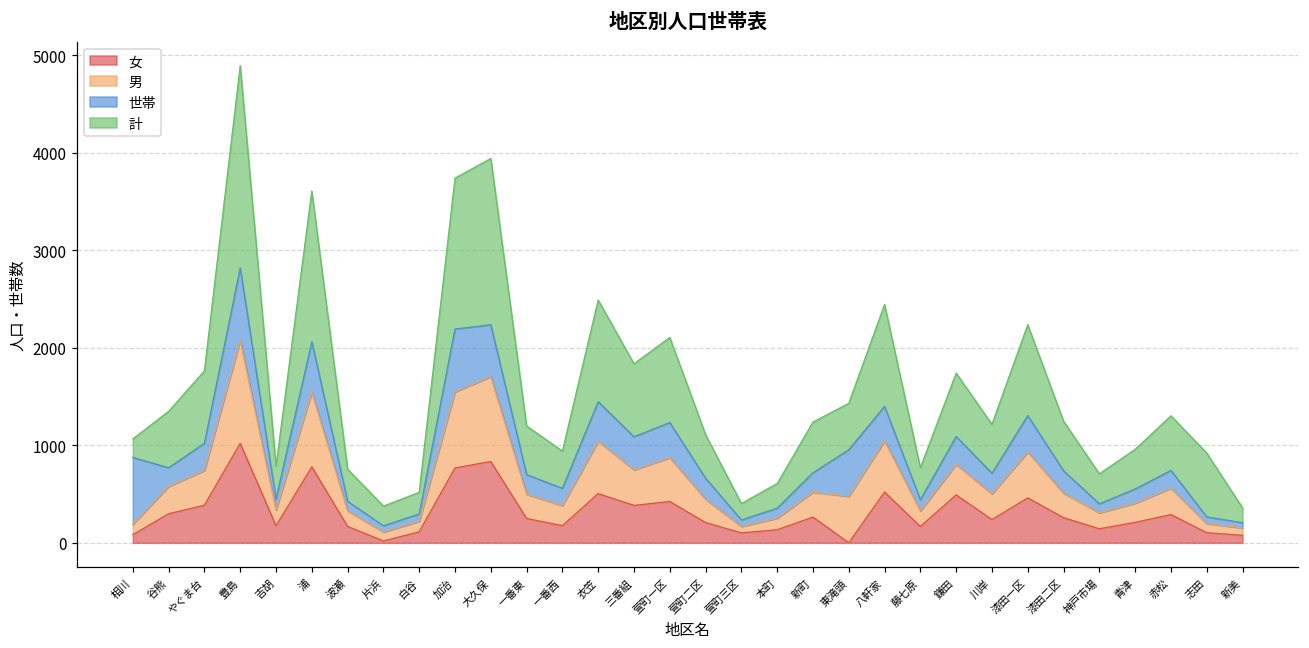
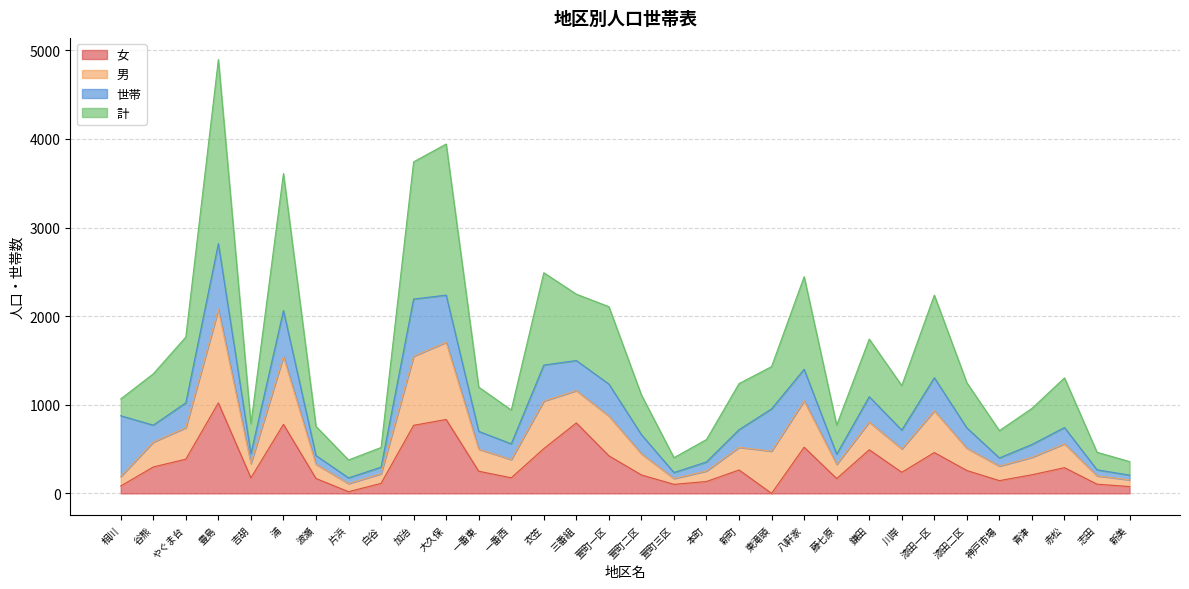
女, 三番組: 400 -> 800
計, 志田: 700 -> 200
